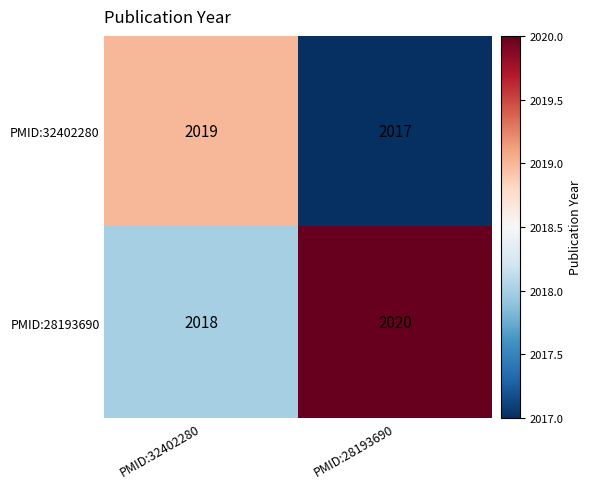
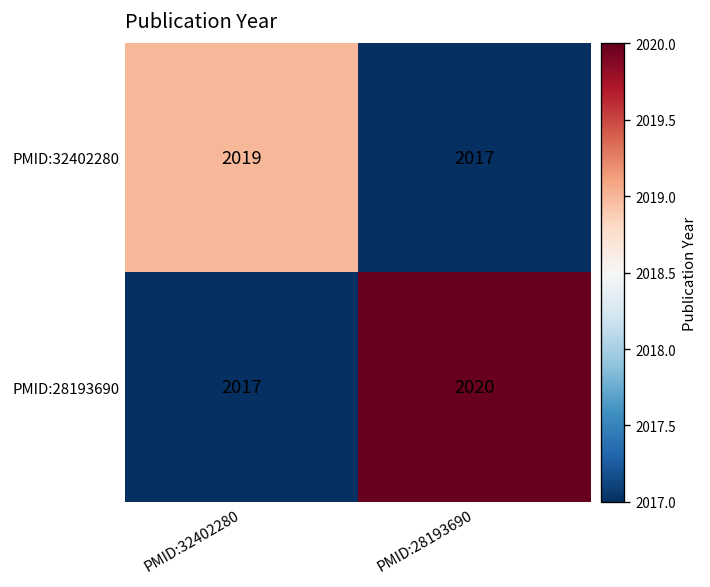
PMID:28193690, PMID:32402280: 2018 -> 2017
